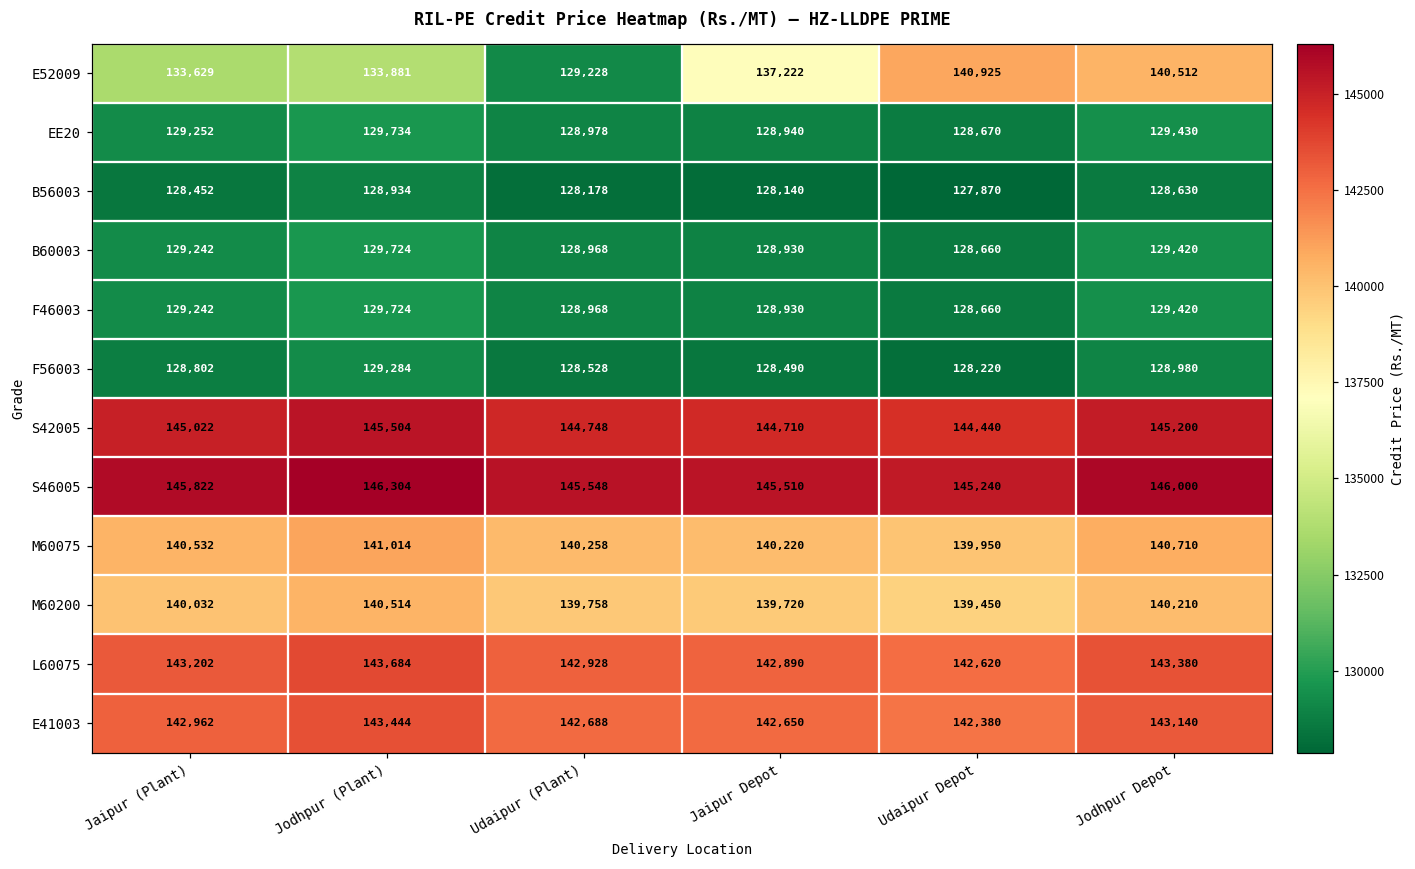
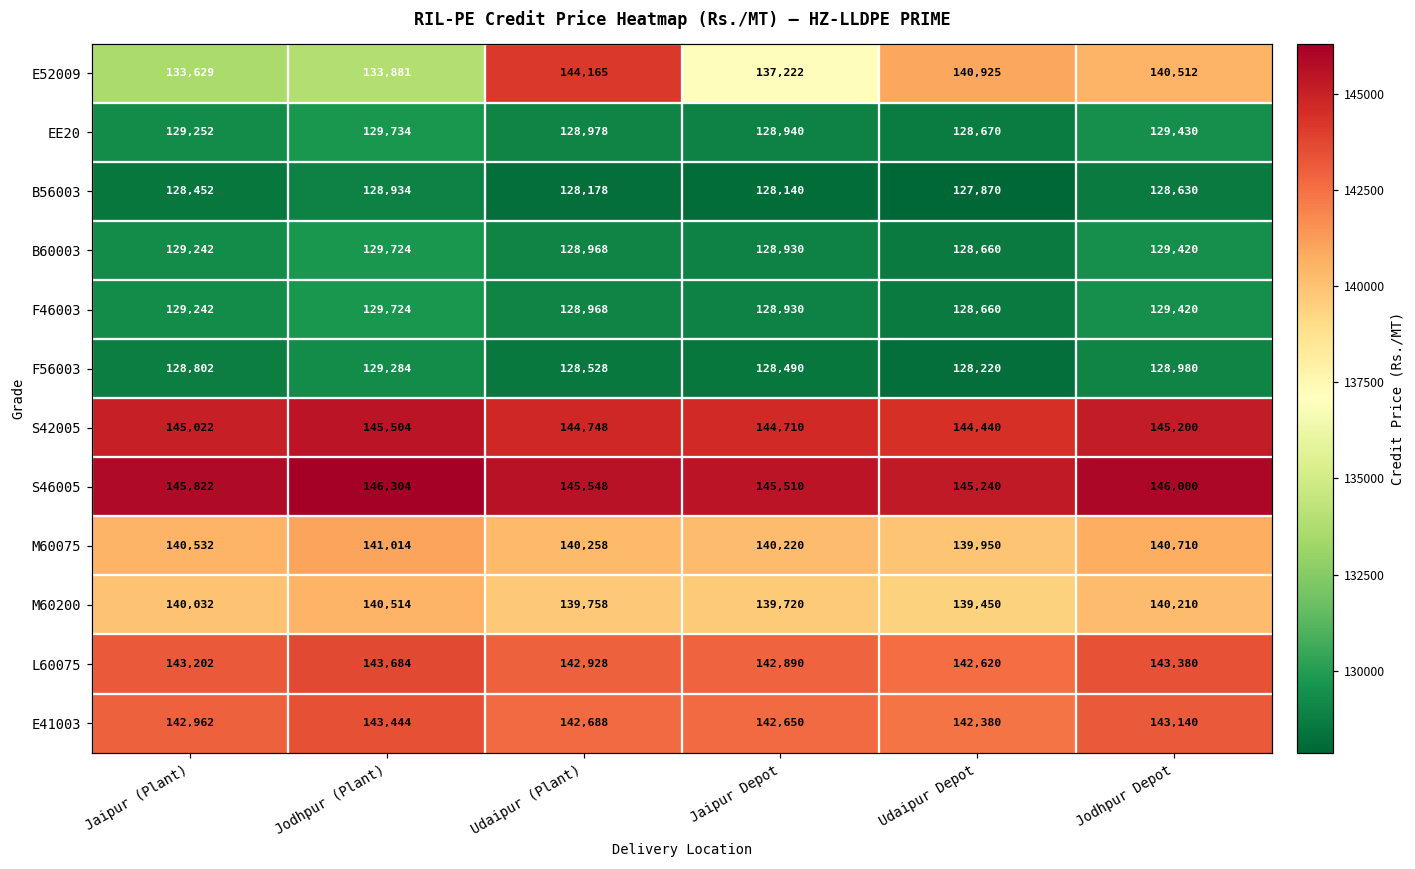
E52009, Udaipur (Plant): 129,228 -> 144,165
